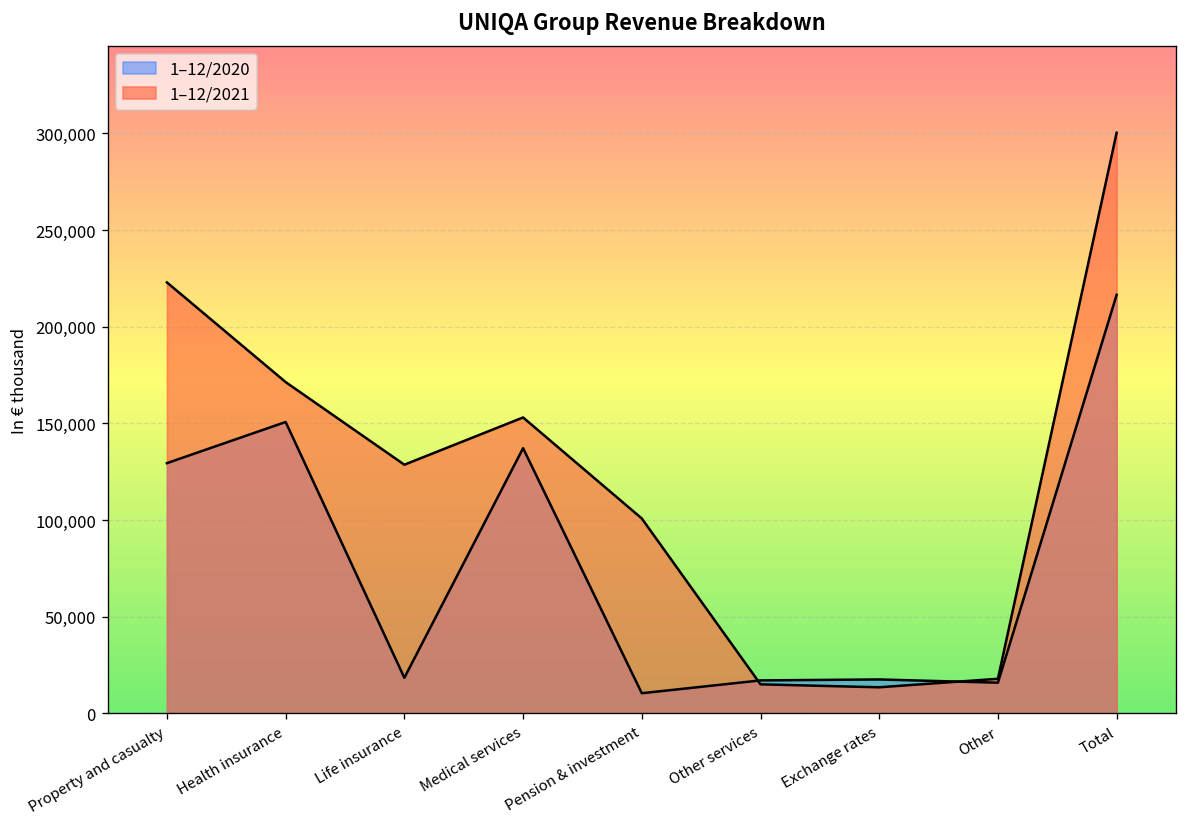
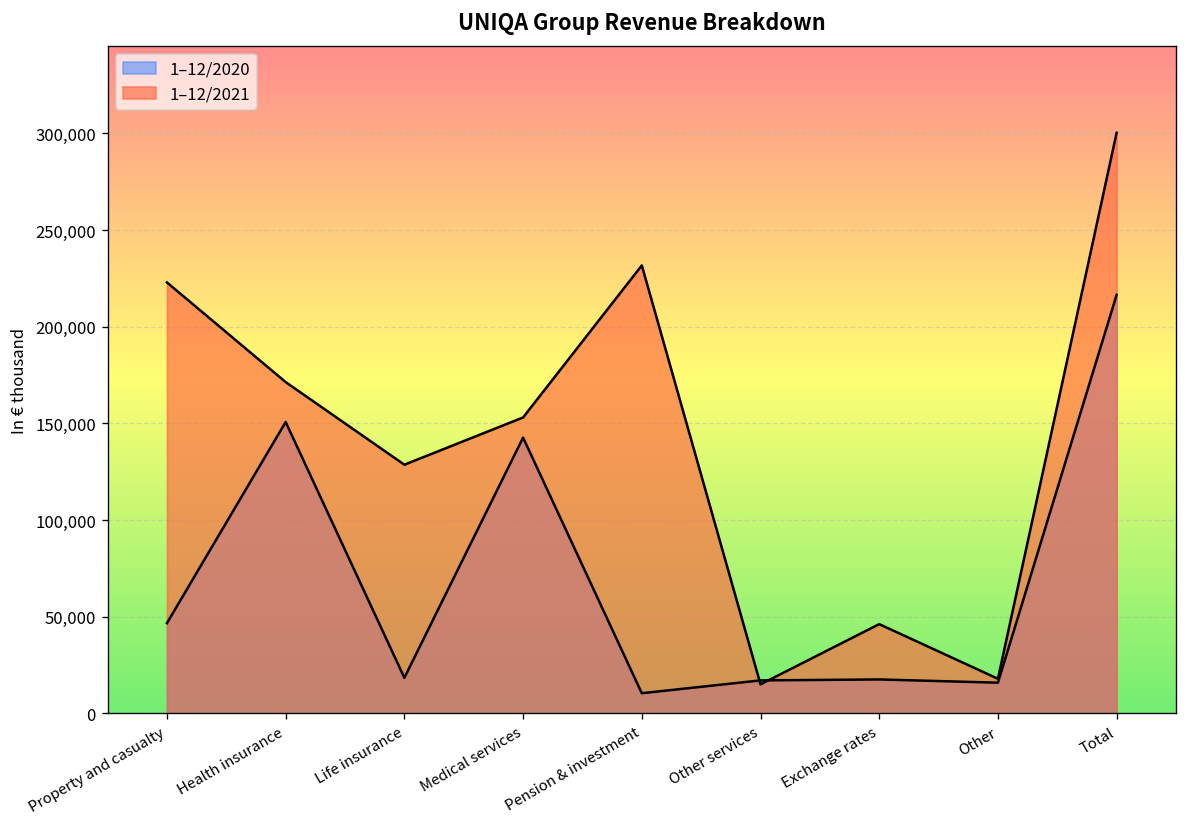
1–12/2020, Property and casualty: 129,000 -> 47,000
1–12/2020, Medical services: 137,000 -> 143,000
1–12/2021, Pension & investment: 101,000 -> 232,000
1–12/2021, Exchange rates: 14,000 -> 46,000
